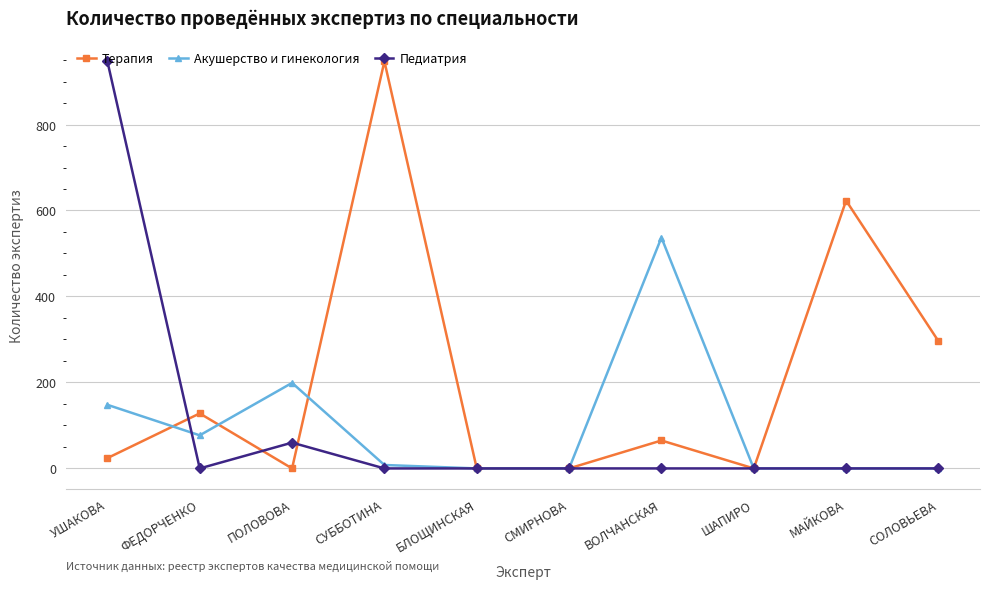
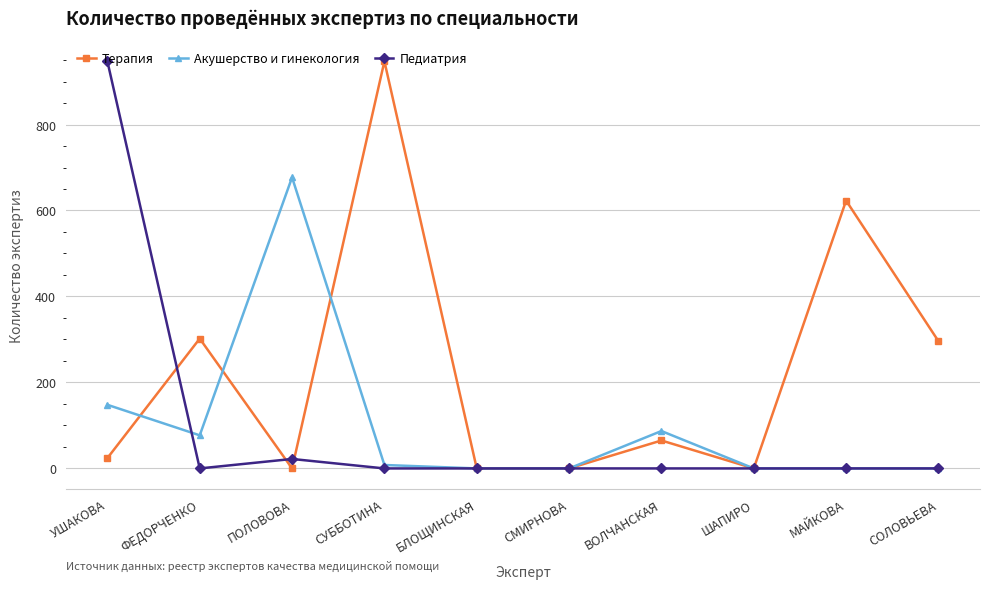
Терапия, ФЕДОРЧЕНКО: 130 -> 300
Акушерство и гинекология, ПОЛОВОВА: 200 -> 680
Педиатрия, ПОЛОВОВА: 60 -> 20
Акушерство и гинекология, ВОЛЧАНСКАЯ: 540 -> 90
